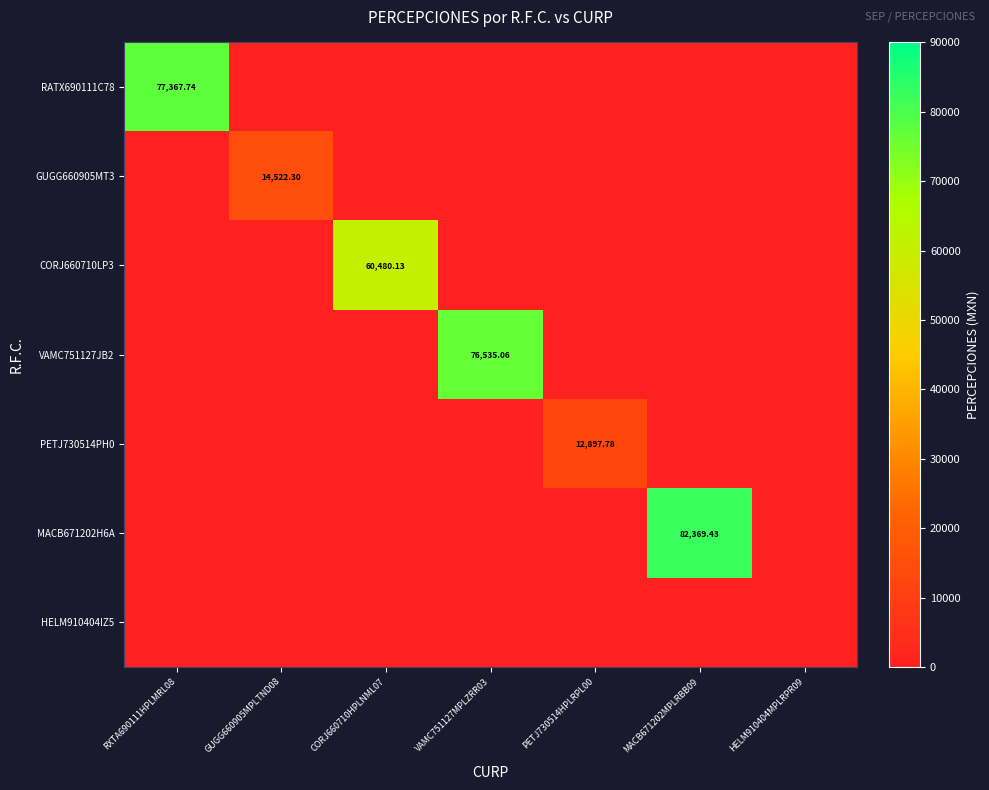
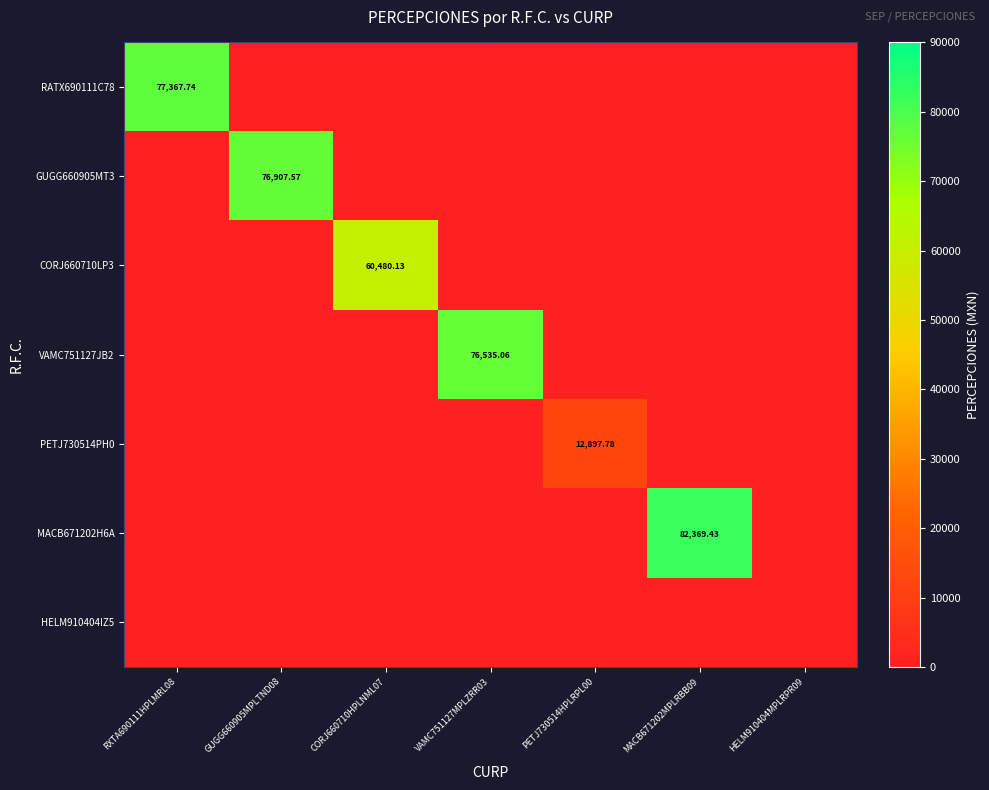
GUGG660905MT3, GUGG660905MPLTND08: 14,522.30 -> 76,907.57
